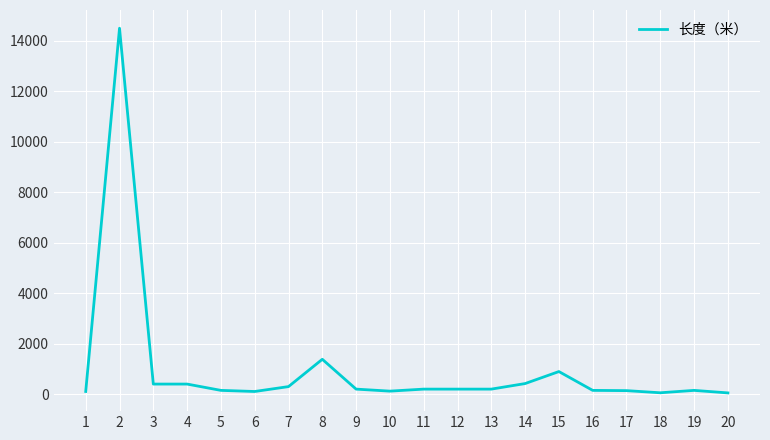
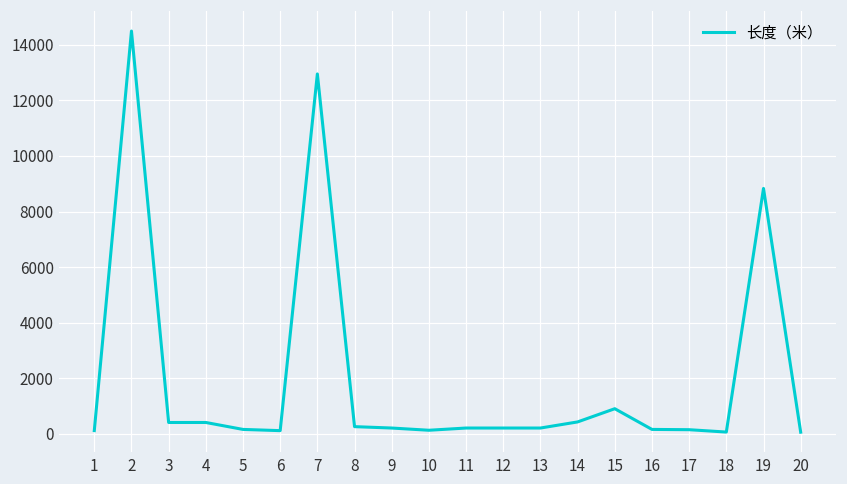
7: 300 -> 13000
8: 1400 -> 300
19: 200 -> 8800
